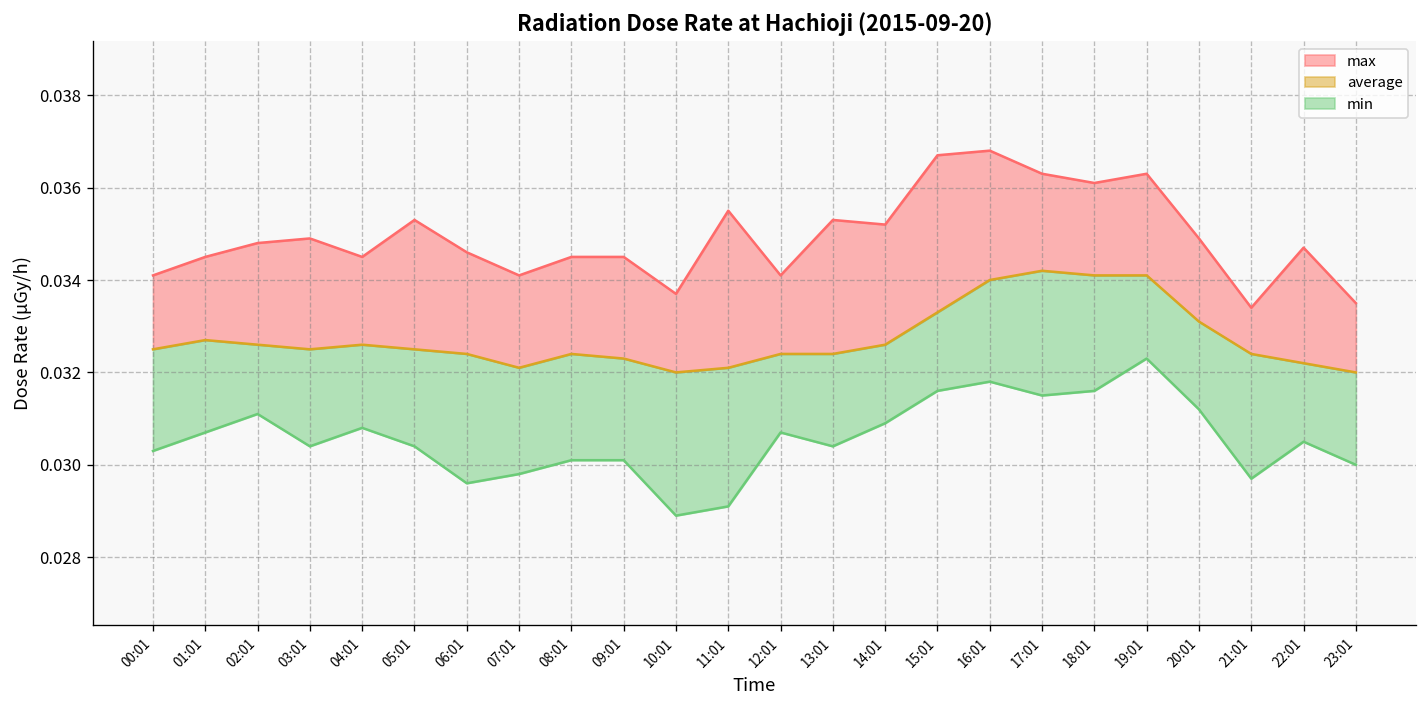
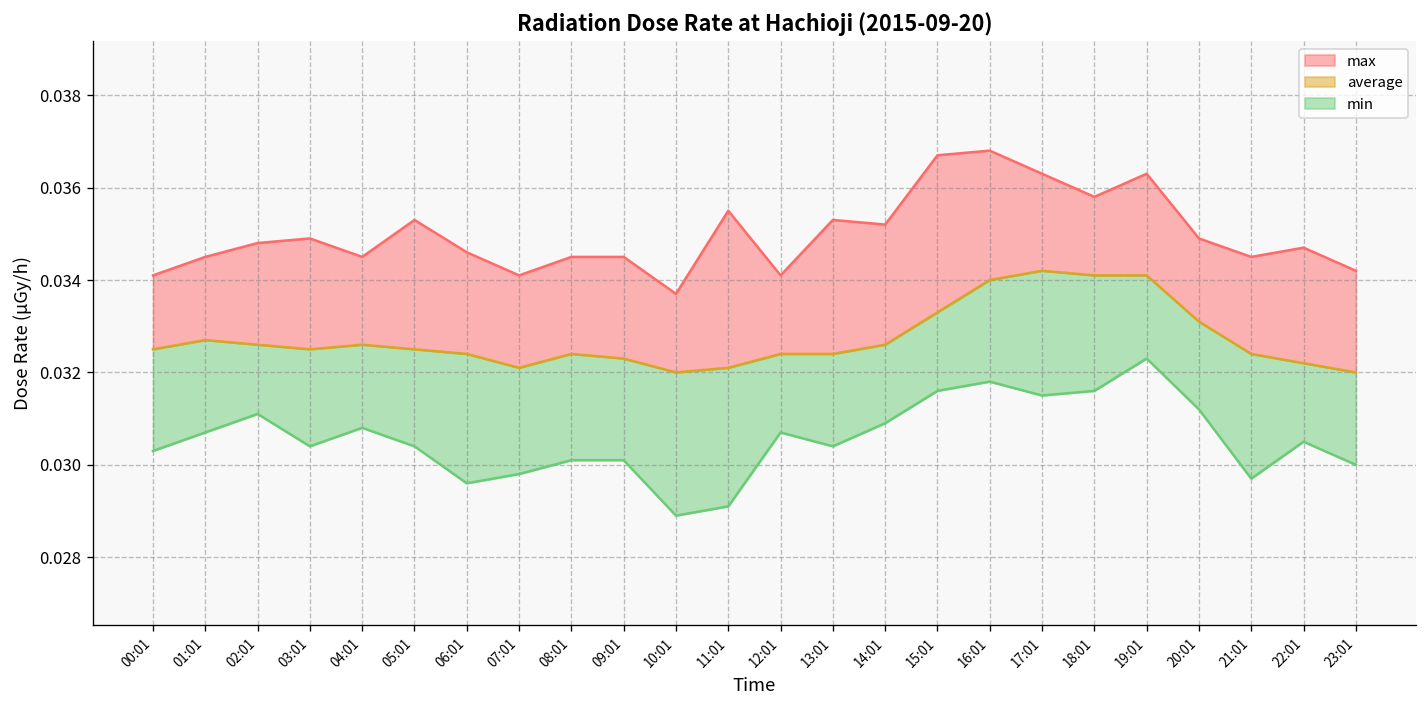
max, 18:01: 0.0361 -> 0.0358
max, 21:01: 0.0334 -> 0.0345
max, 23:01: 0.0335 -> 0.0342
